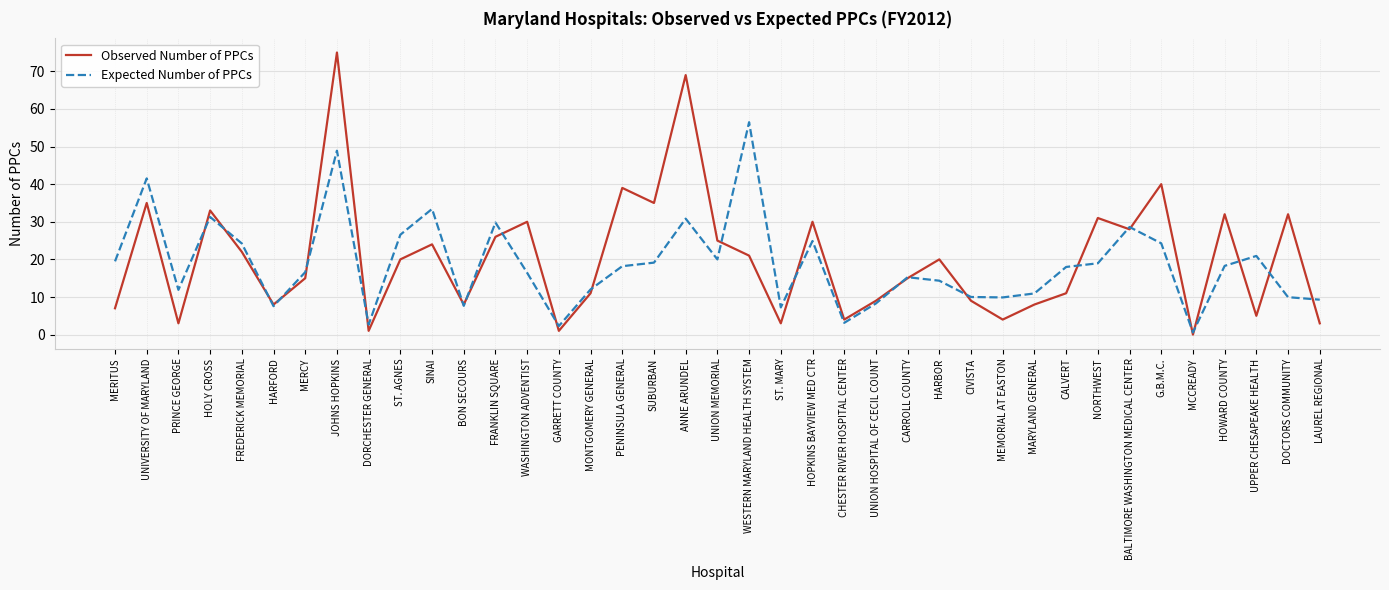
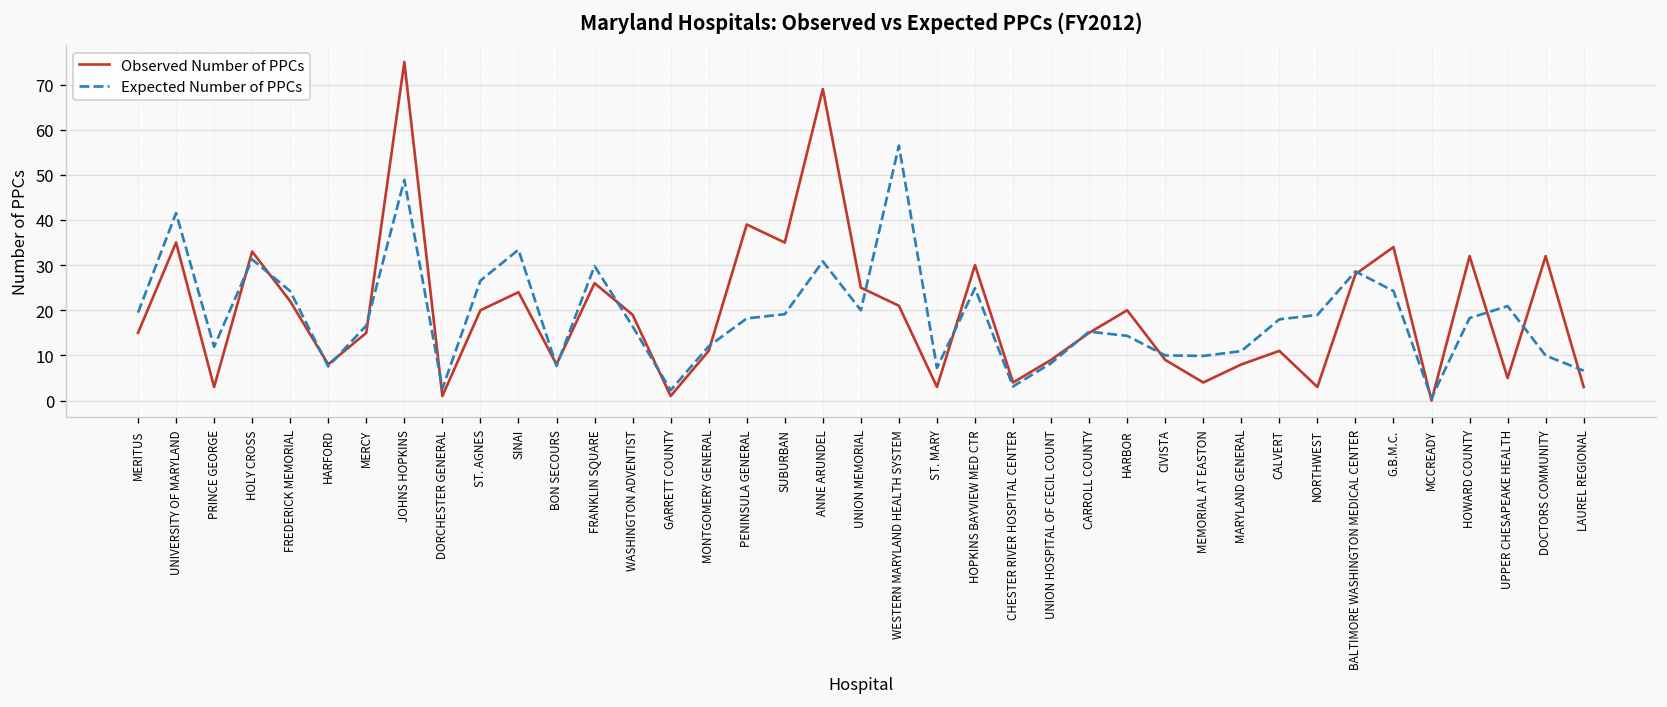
Observed Number of PPCs, MERITUS: 7 -> 15
Observed Number of PPCs, WASHINGTON ADVENTIST: 30 -> 19
Observed Number of PPCs, NORTHWEST: 31 -> 3
Observed Number of PPCs, G.B.M.C.: 40 -> 34
Expected Number of PPCs, LAUREL REGIONAL: 9 -> 7
